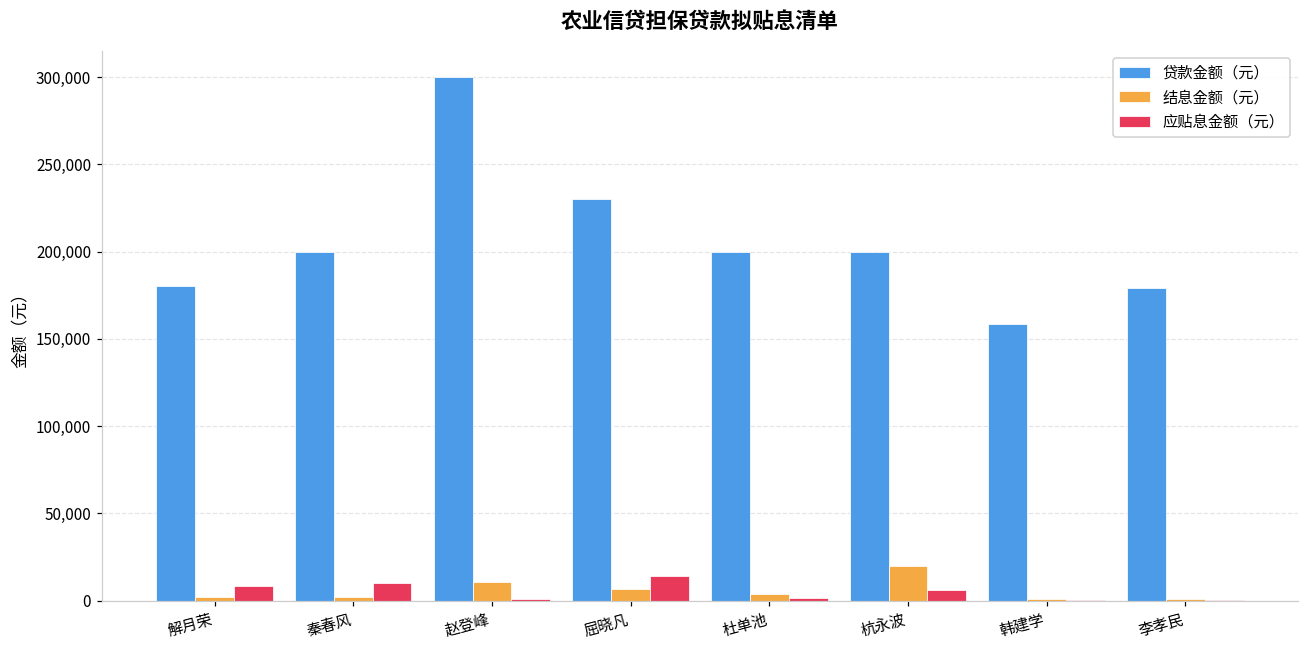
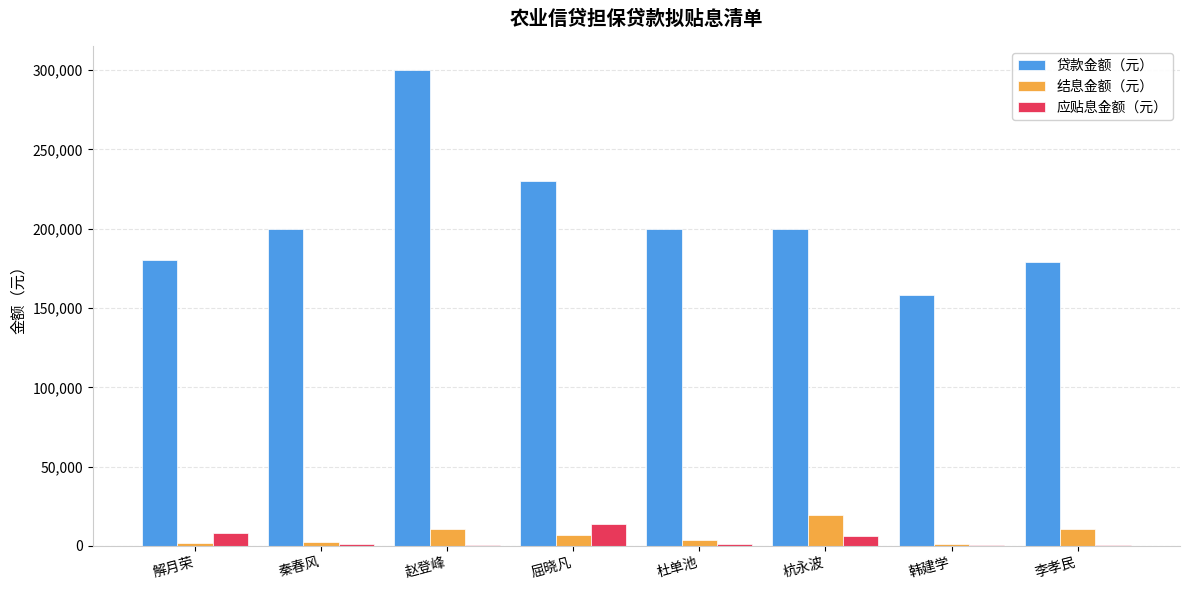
应贴息金额（元）, 秦春风: 10,000 -> 1,000
结息金额（元）, 李孝民: 1,000 -> 11,000
